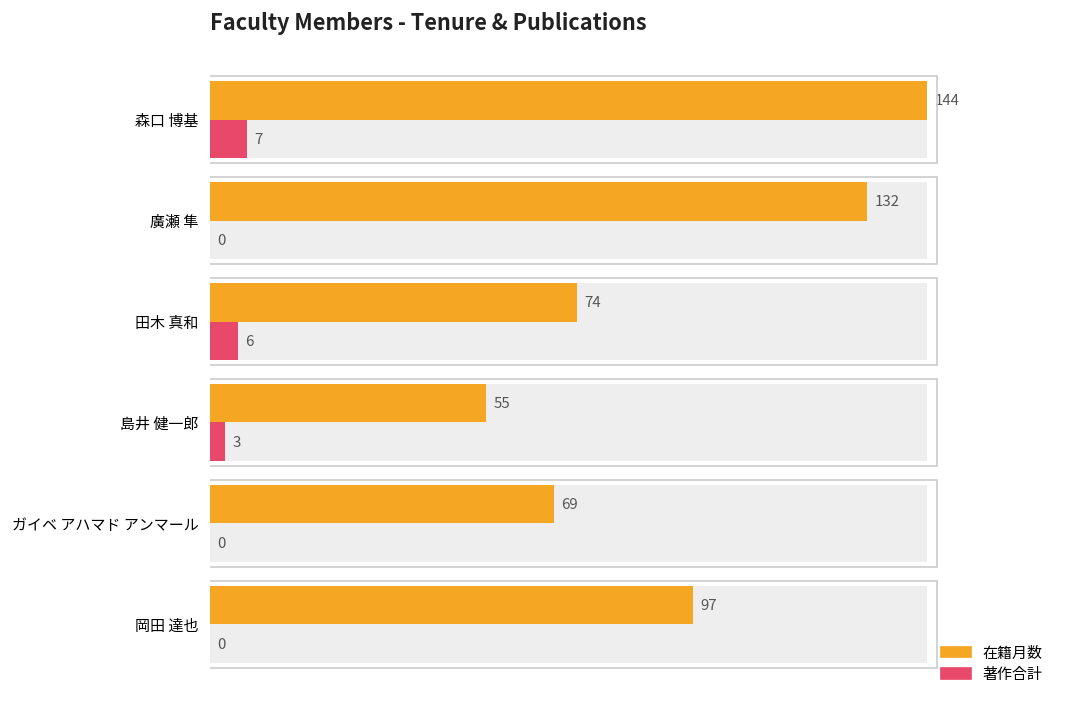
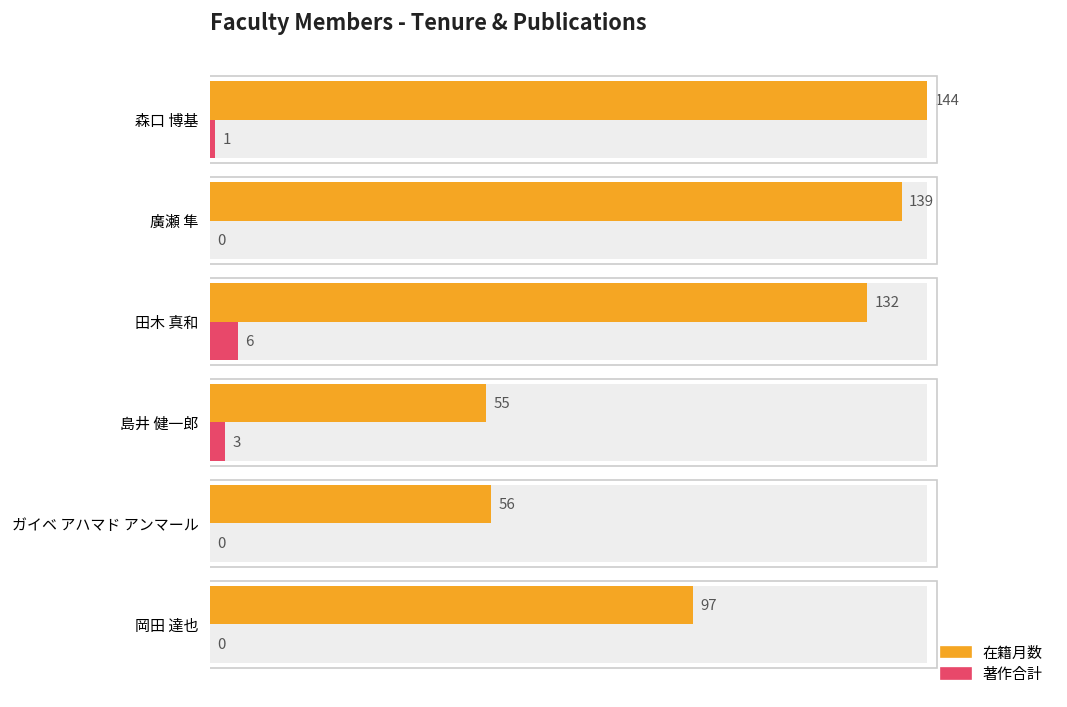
著作合計, 森口 博基: 7 -> 1
在籍月数, 廣瀬 隼: 132 -> 139
在籍月数, 田木 真和: 74 -> 132
在籍月数, ガイベ アハマド アンマール: 69 -> 56
